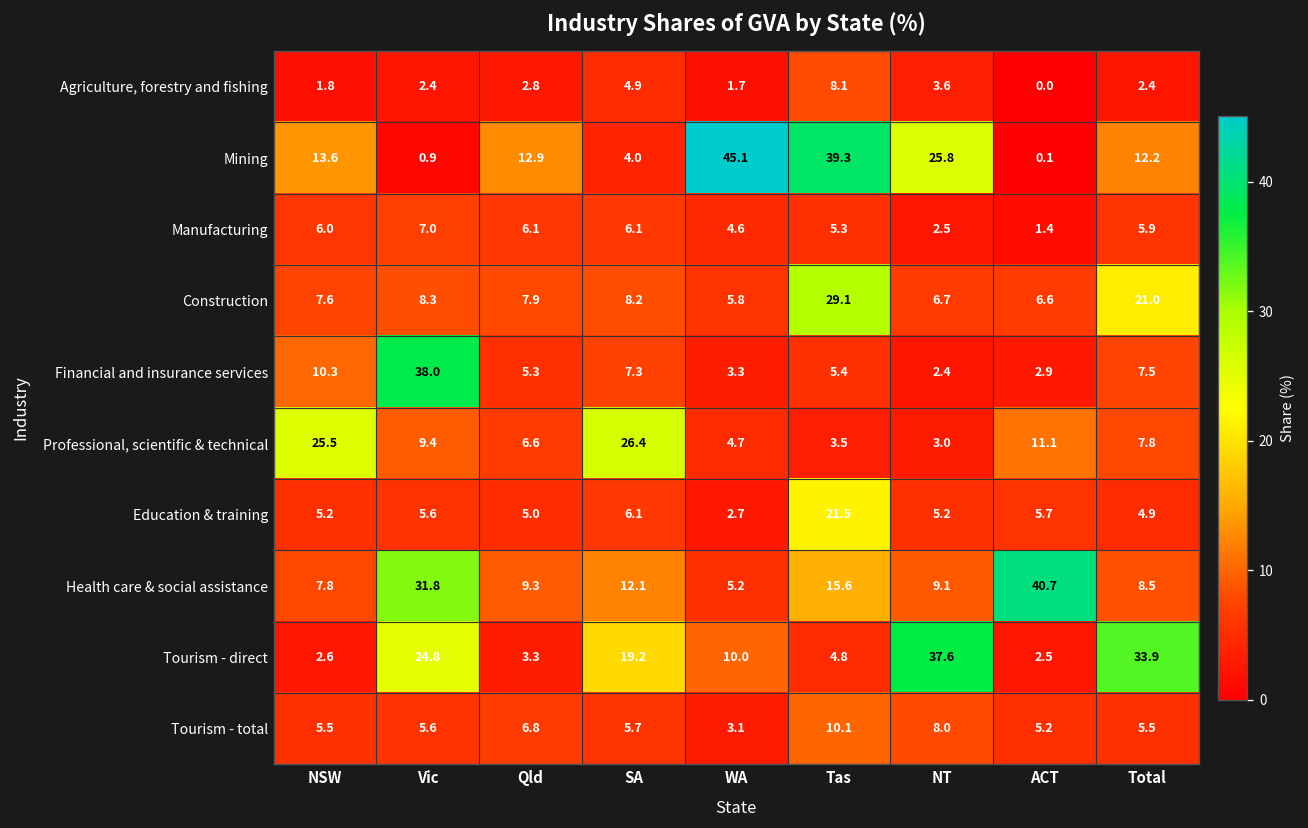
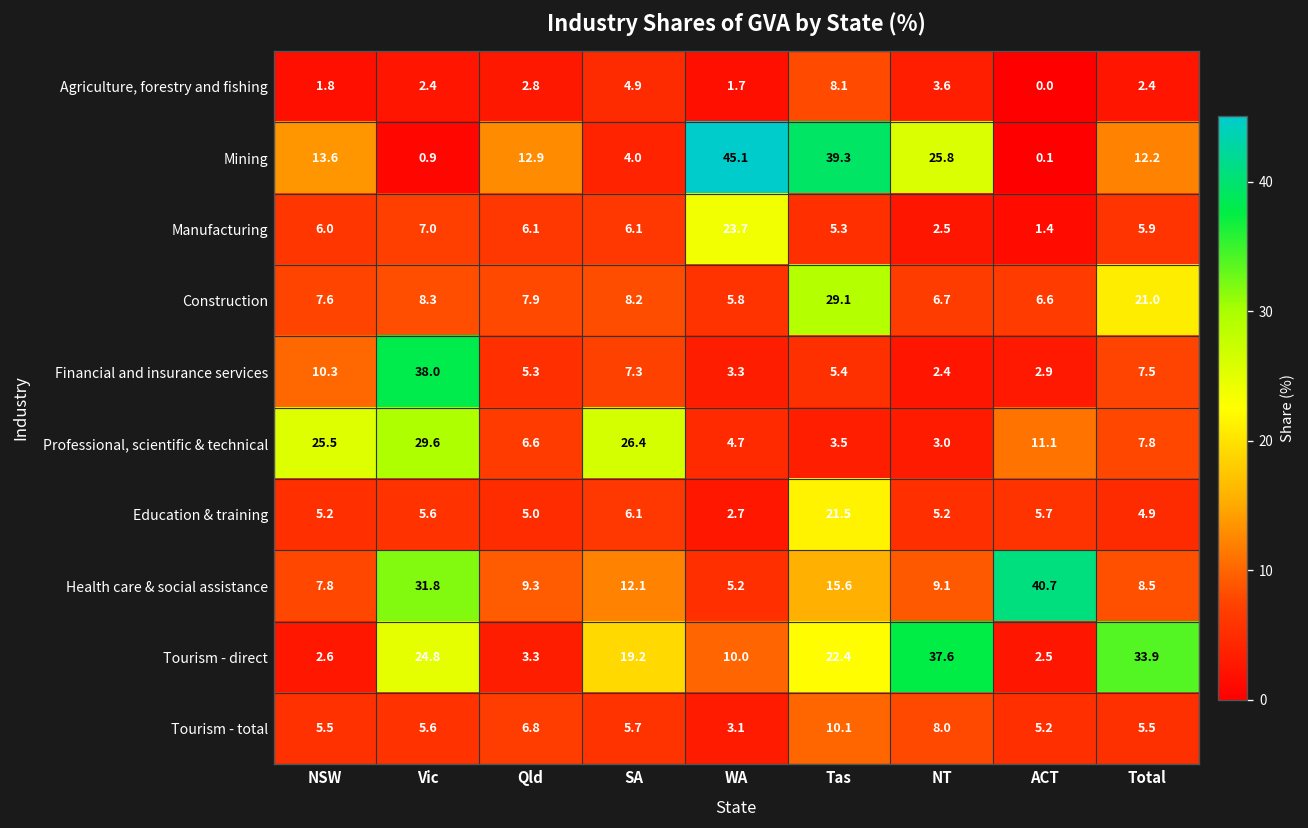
Manufacturing, WA: 4.6 -> 23.7
Professional, scientific & technical, Vic: 9.4 -> 29.6
Tourism - direct, Tas: 4.8 -> 22.4
